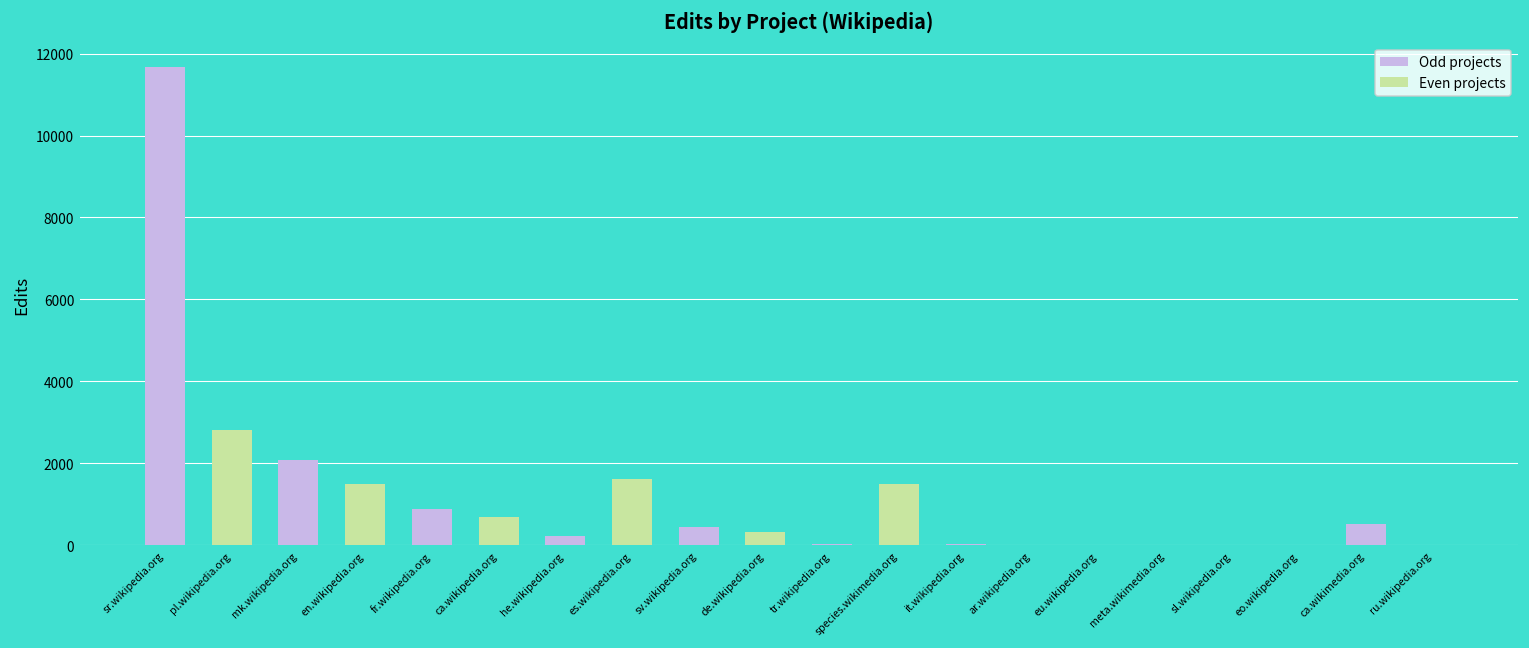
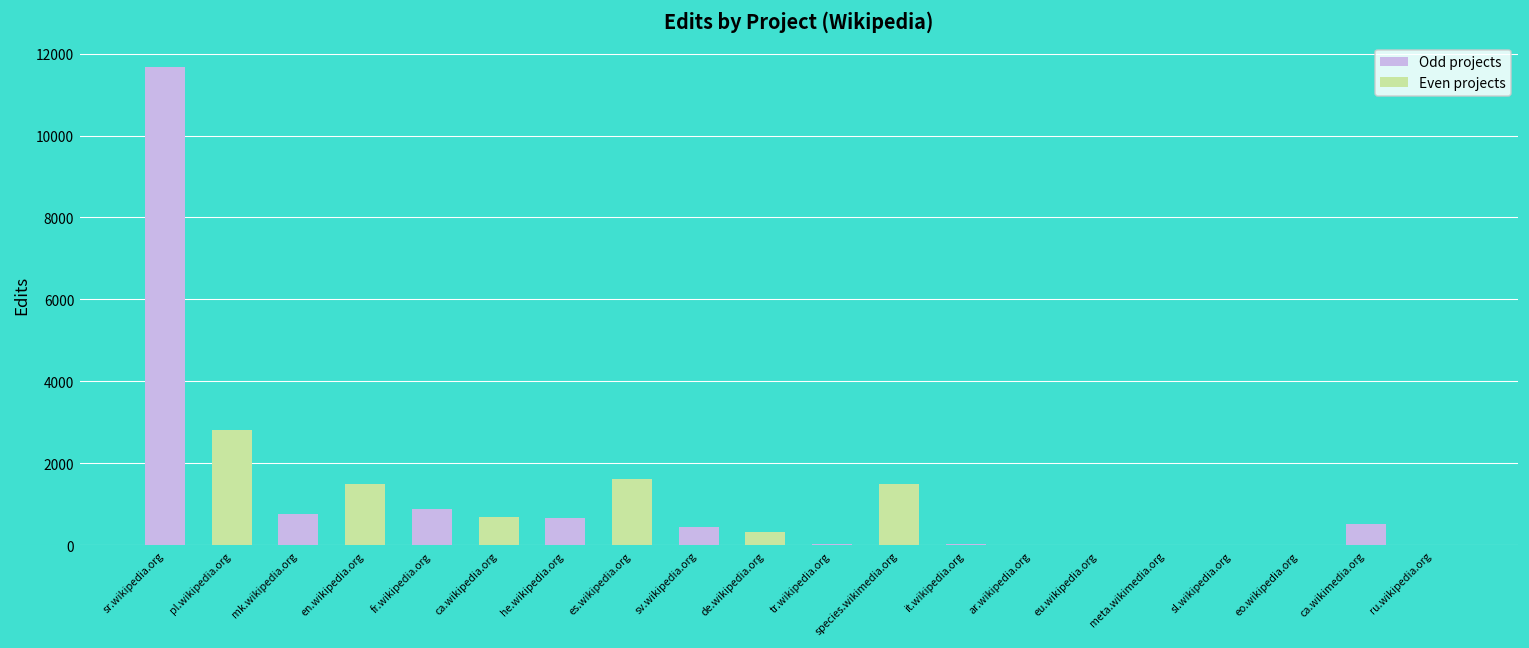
mk.wikipedia.org: 2100 -> 800
he.wikipedia.org: 200 -> 700
